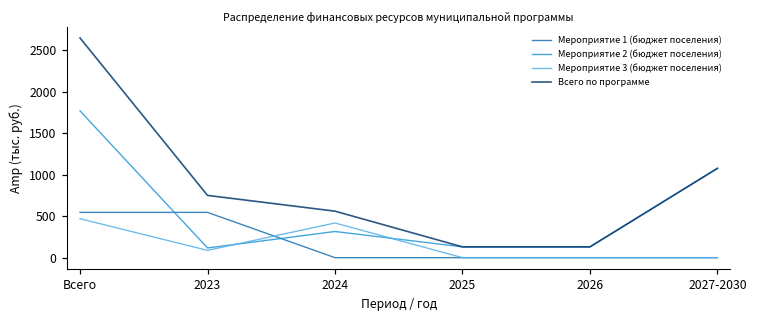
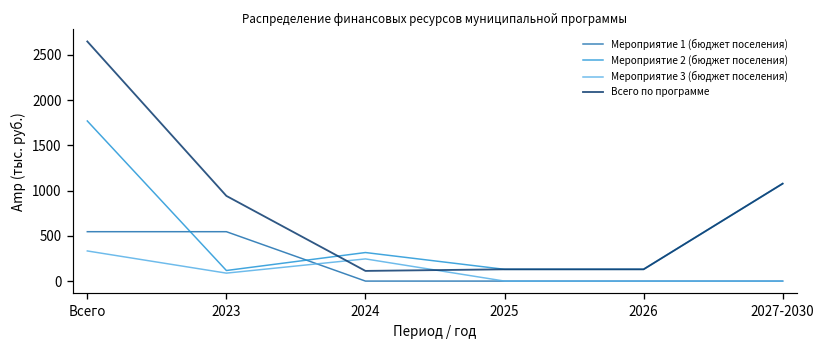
Мероприятие 3 (бюджет поселения), Всего: 500 -> 300
Всего по программе, 2023: 800 -> 900
Мероприятие 3 (бюджет поселения), 2024: 400 -> 200
Всего по программе, 2024: 600 -> 100
